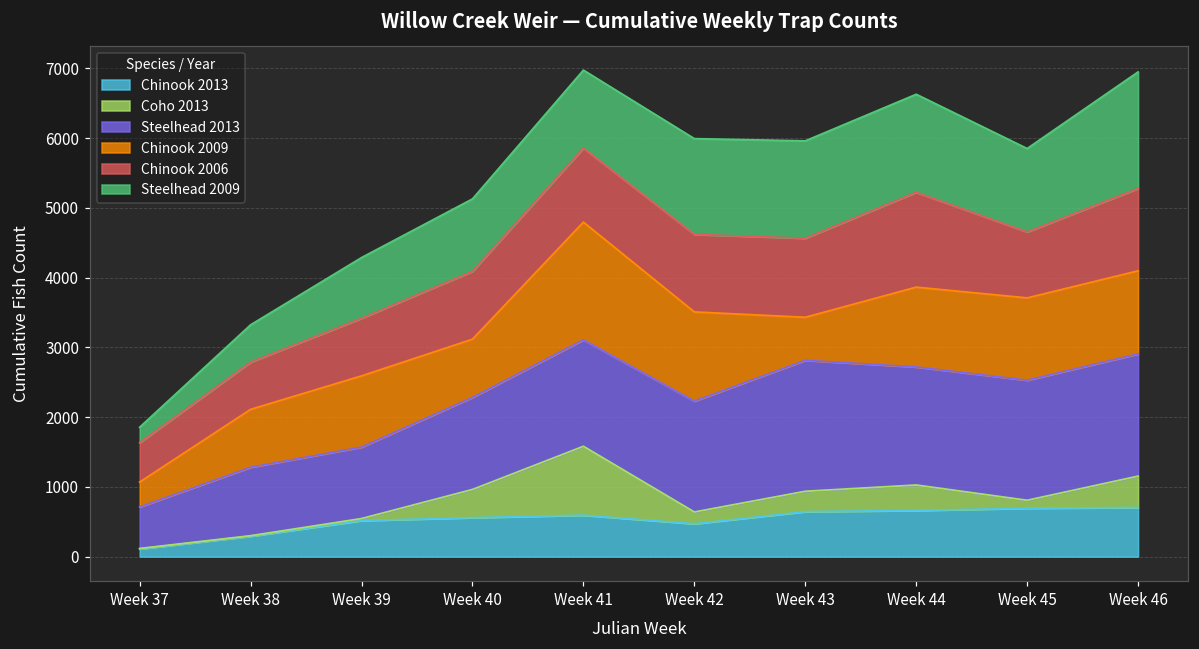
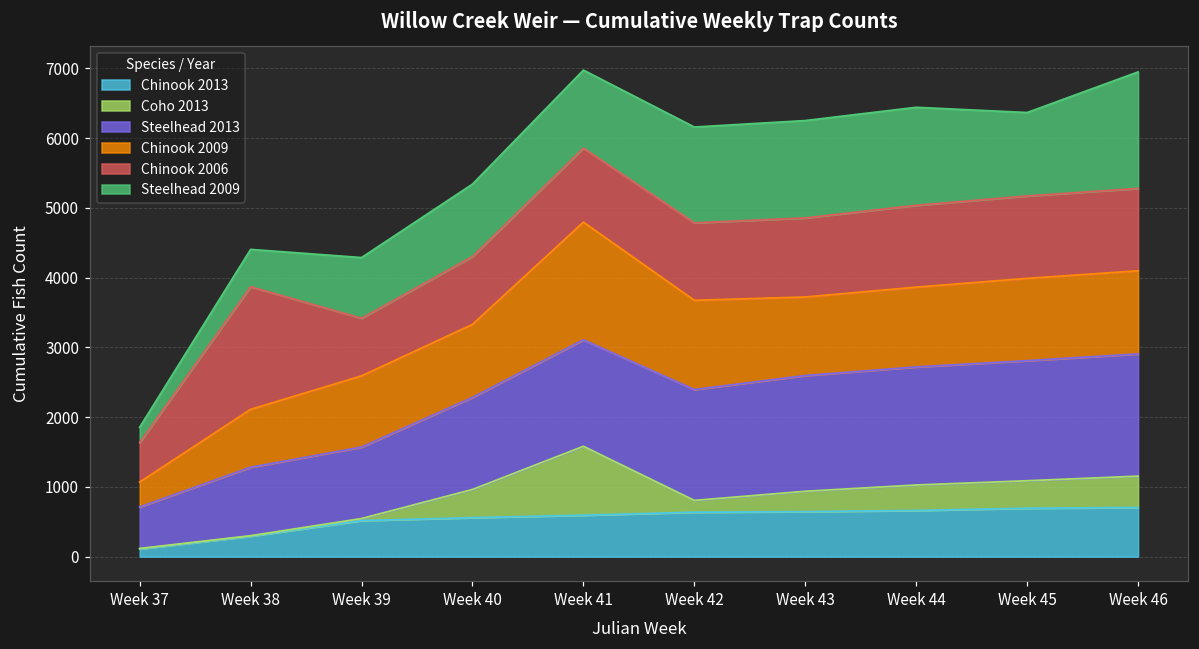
Chinook 2006, Week 38: 700 -> 1800
Chinook 2009, Week 40: 800 -> 1000
Chinook 2013, Week 42: 500 -> 600
Steelhead 2013, Week 43: 1900 -> 1700
Chinook 2009, Week 43: 600 -> 1100
Chinook 2006, Week 44: 1400 -> 1200
Coho 2013, Week 45: 100 -> 400
Chinook 2006, Week 45: 900 -> 1200
